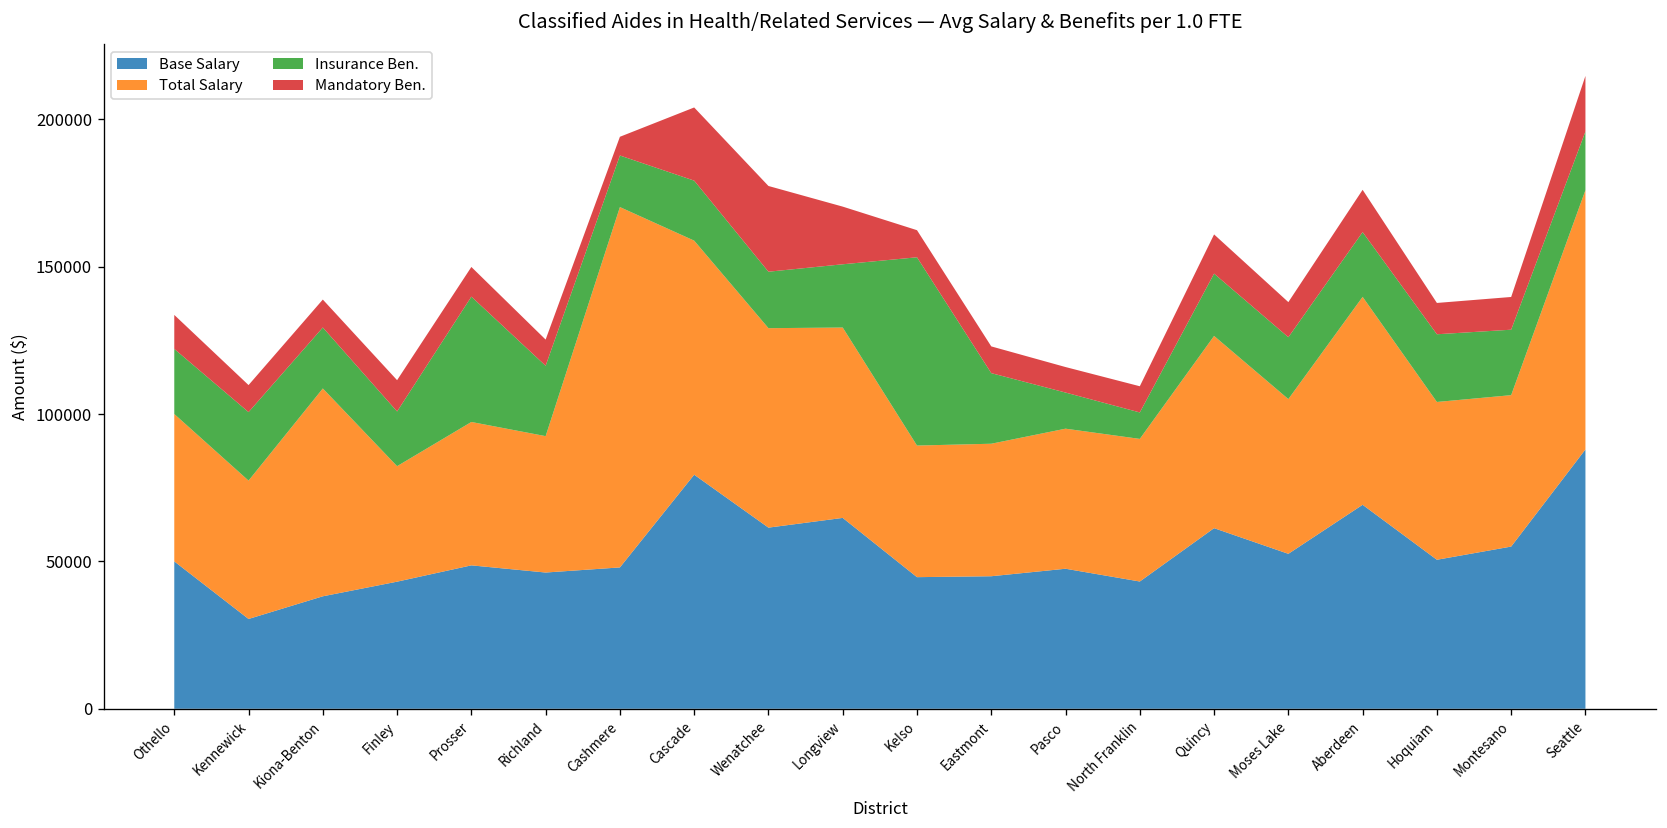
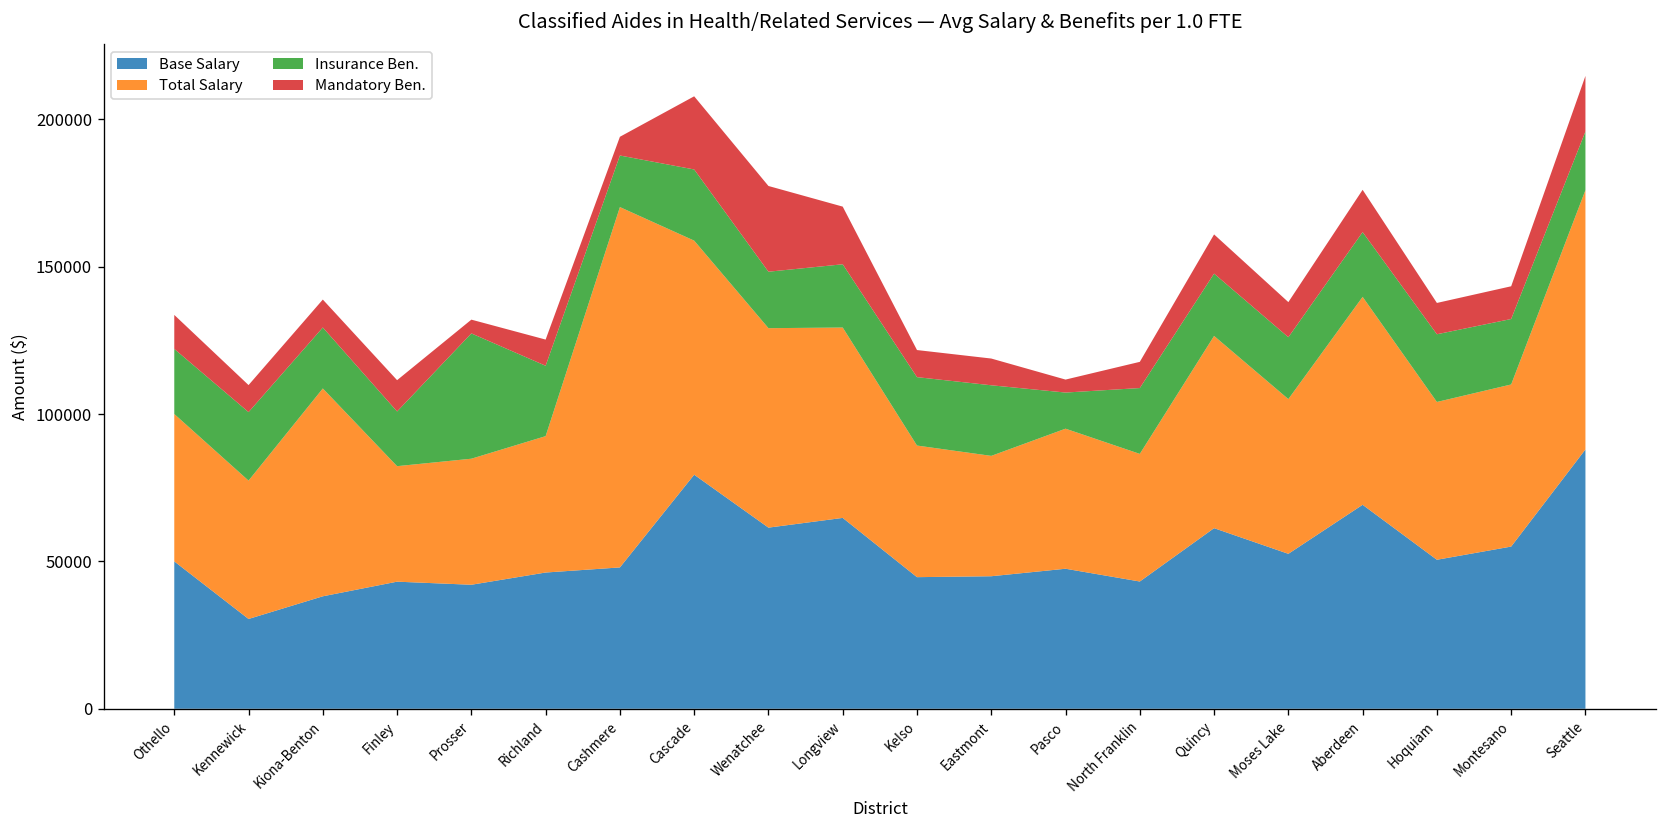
Base Salary, Prosser: 49000 -> 42000
Total Salary, Prosser: 49000 -> 43000
Mandatory Ben., Prosser: 10000 -> 5000
Insurance Ben., Cascade: 20000 -> 24000
Insurance Ben., Kelso: 64000 -> 23000
Total Salary, Eastmont: 45000 -> 41000
Mandatory Ben., Pasco: 9000 -> 4000
Total Salary, North Franklin: 48000 -> 43000
Insurance Ben., North Franklin: 9000 -> 22000
Total Salary, Montesano: 51000 -> 55000
